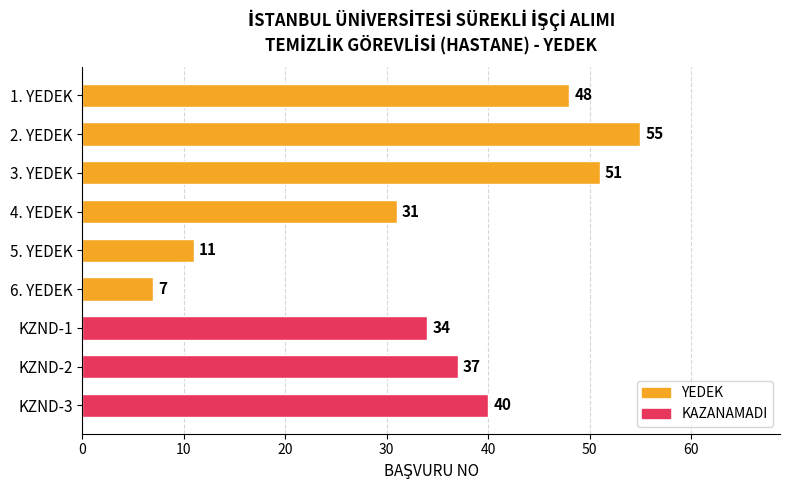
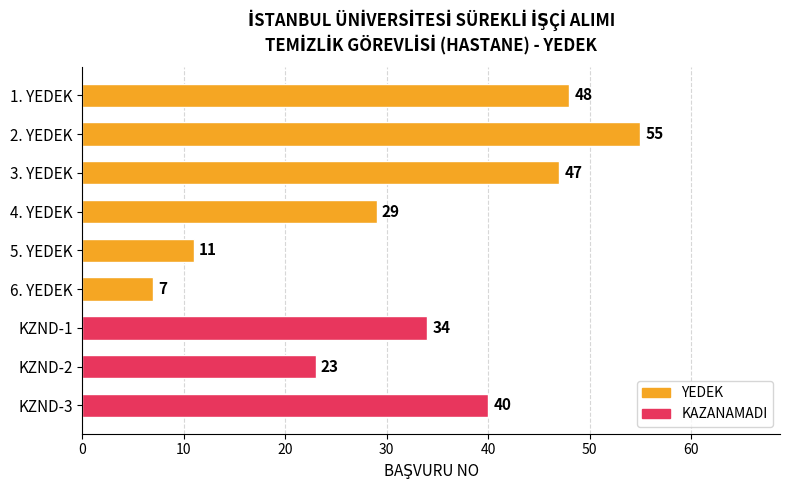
3. YEDEK: 51 -> 47
4. YEDEK: 31 -> 29
KZND-2: 37 -> 23
